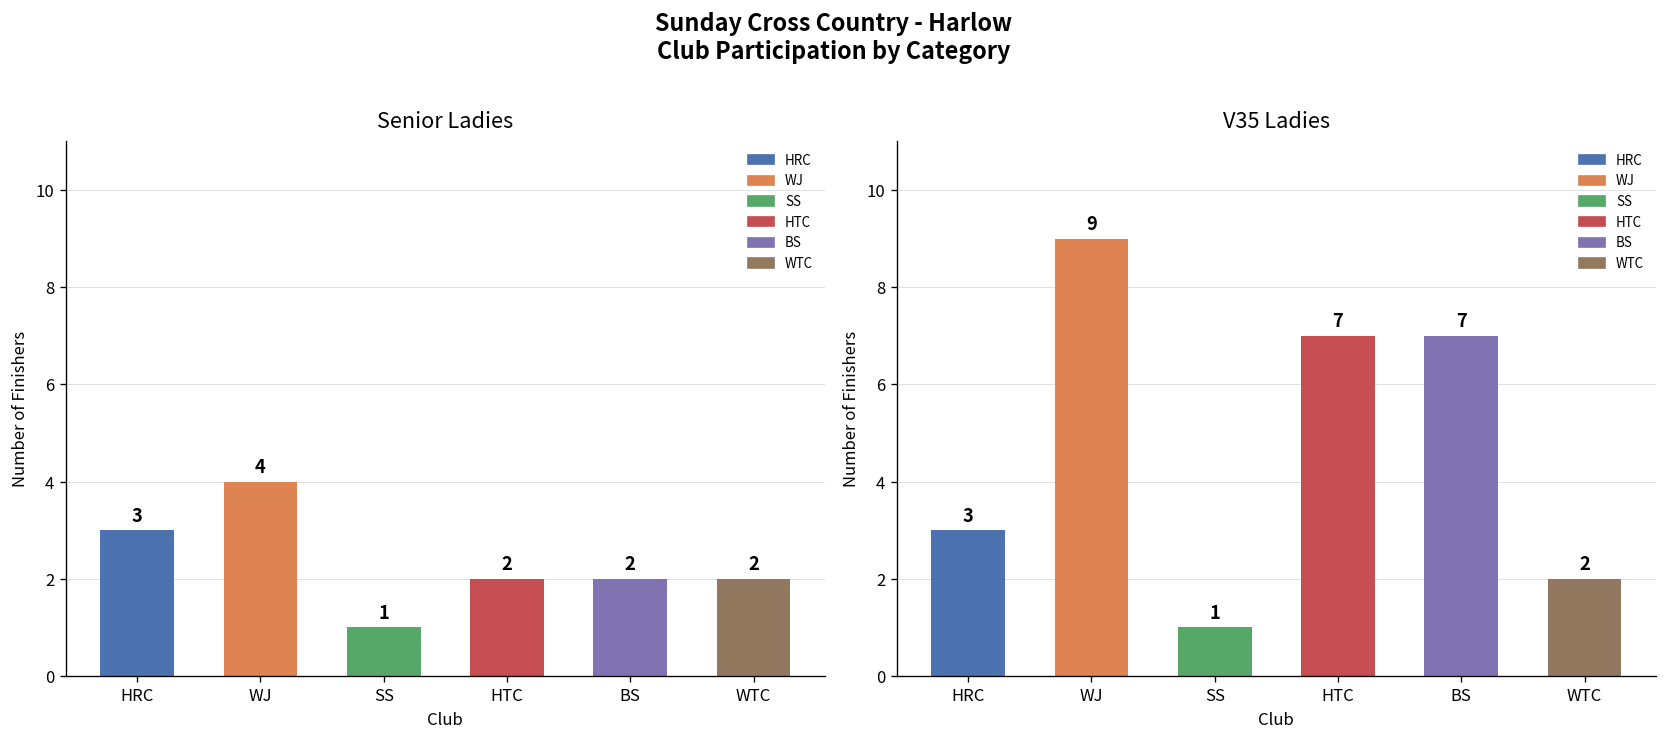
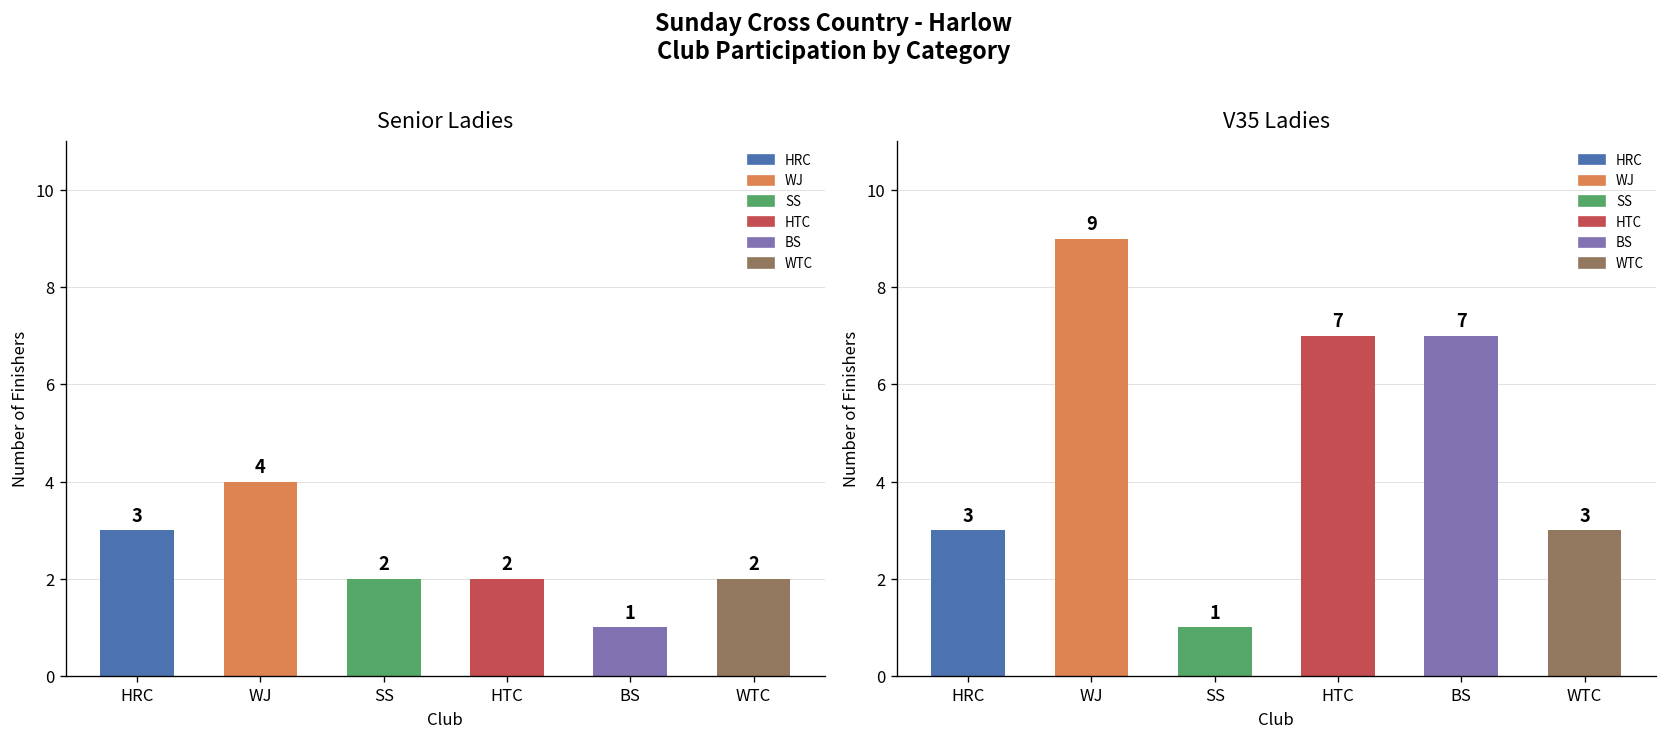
Senior Ladies, SS: 1 -> 2
Senior Ladies, BS: 2 -> 1
V35 Ladies, WTC: 2 -> 3
